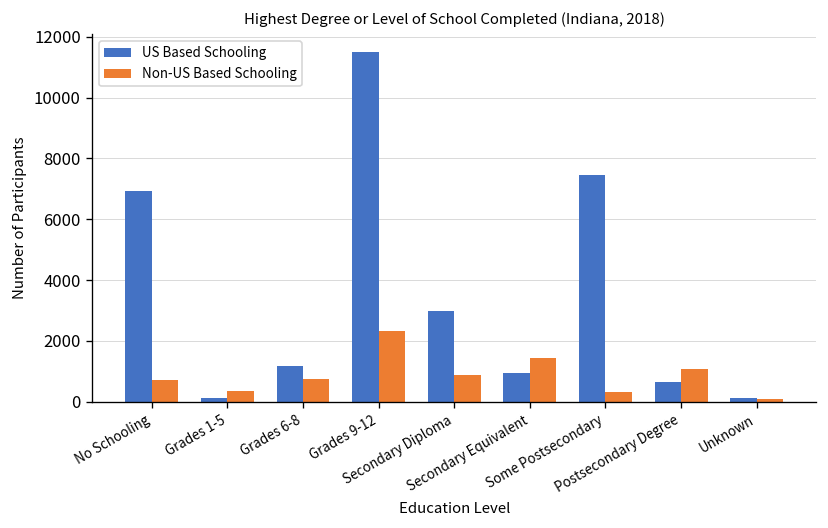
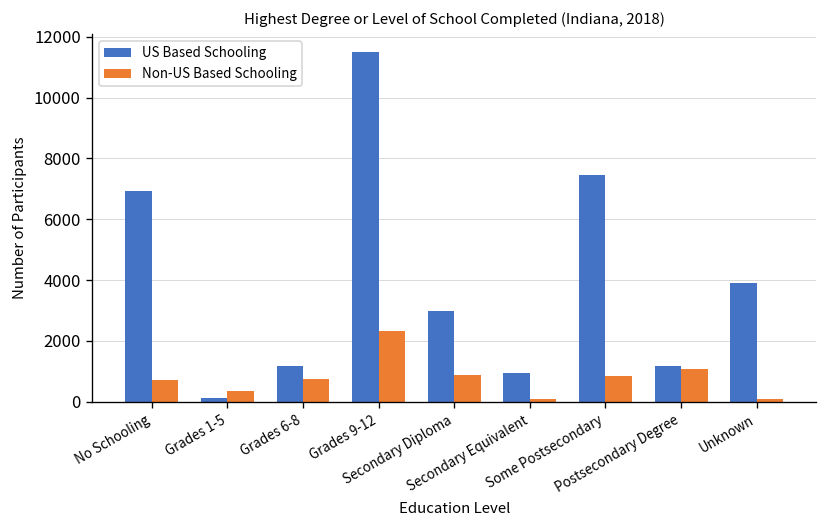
Non-US Based Schooling, Secondary Equivalent: 1400 -> 100
Non-US Based Schooling, Some Postsecondary: 300 -> 900
US Based Schooling, Postsecondary Degree: 600 -> 1200
US Based Schooling, Unknown: 100 -> 3900
